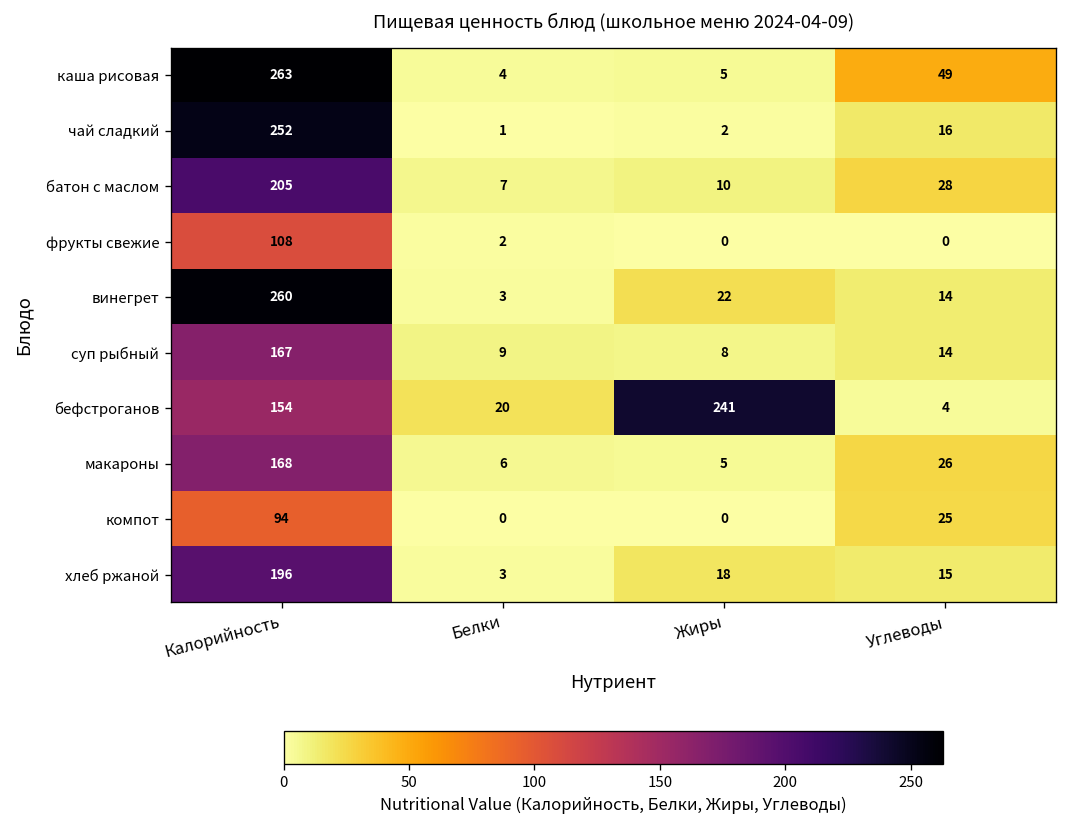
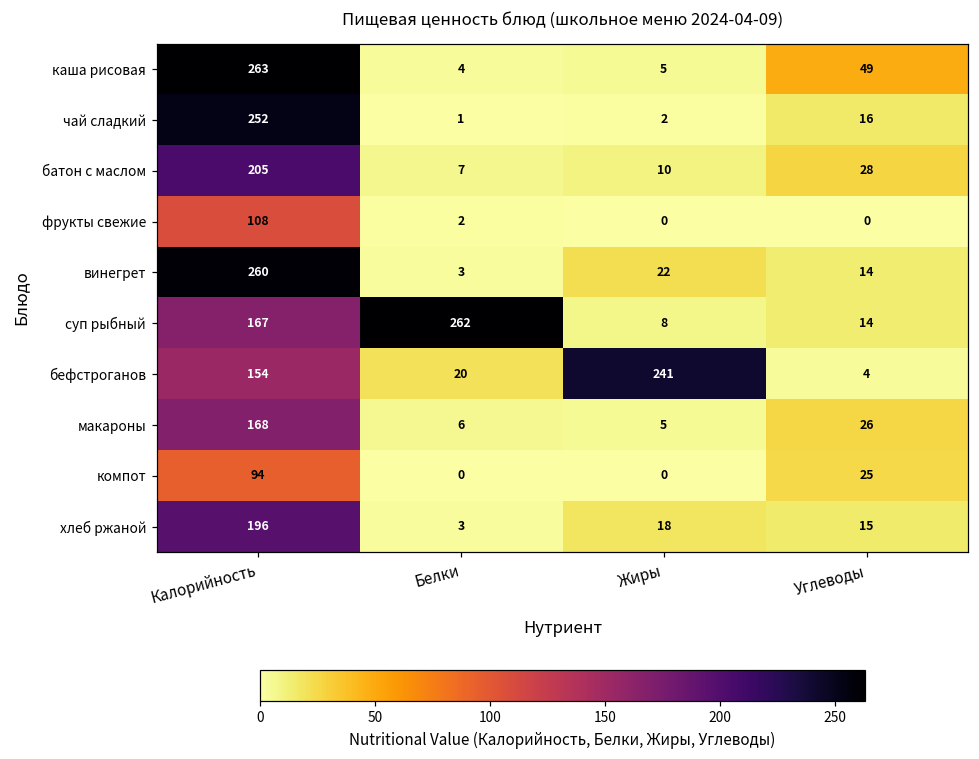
суп рыбный, Белки: 9 -> 262
